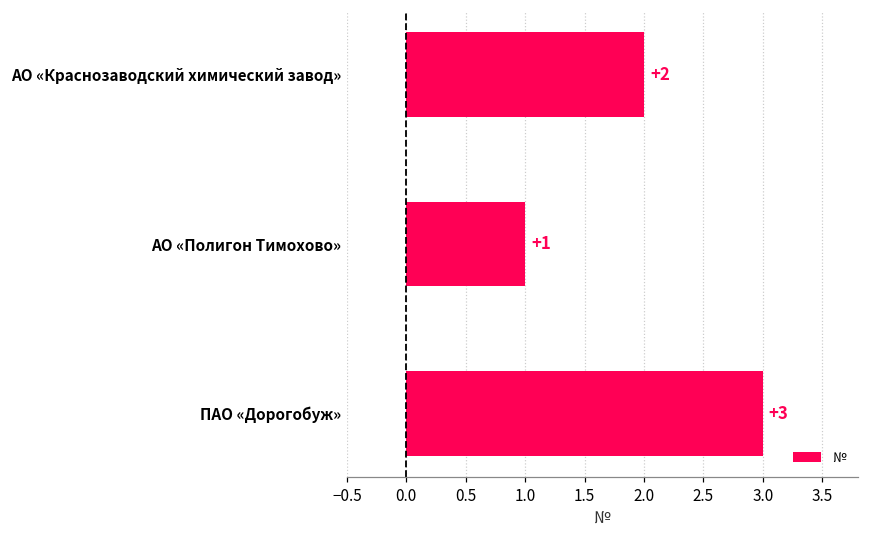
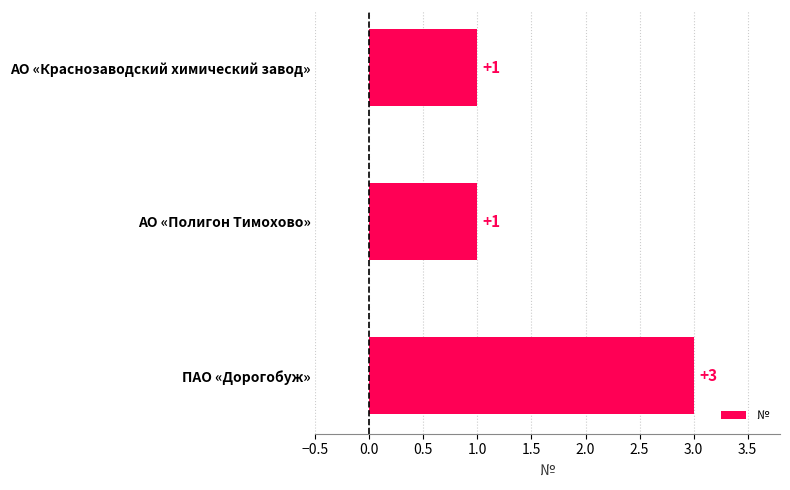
АО «Краснозаводский химический завод»: +2 -> +1
